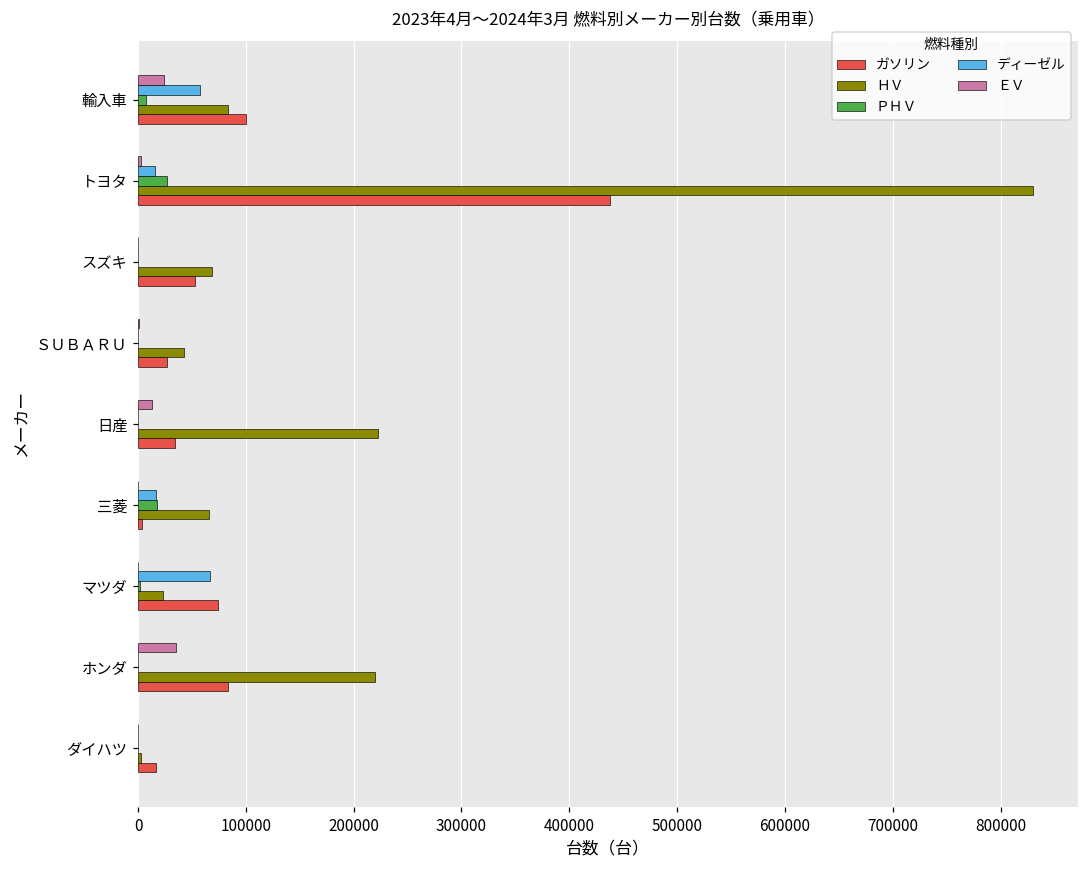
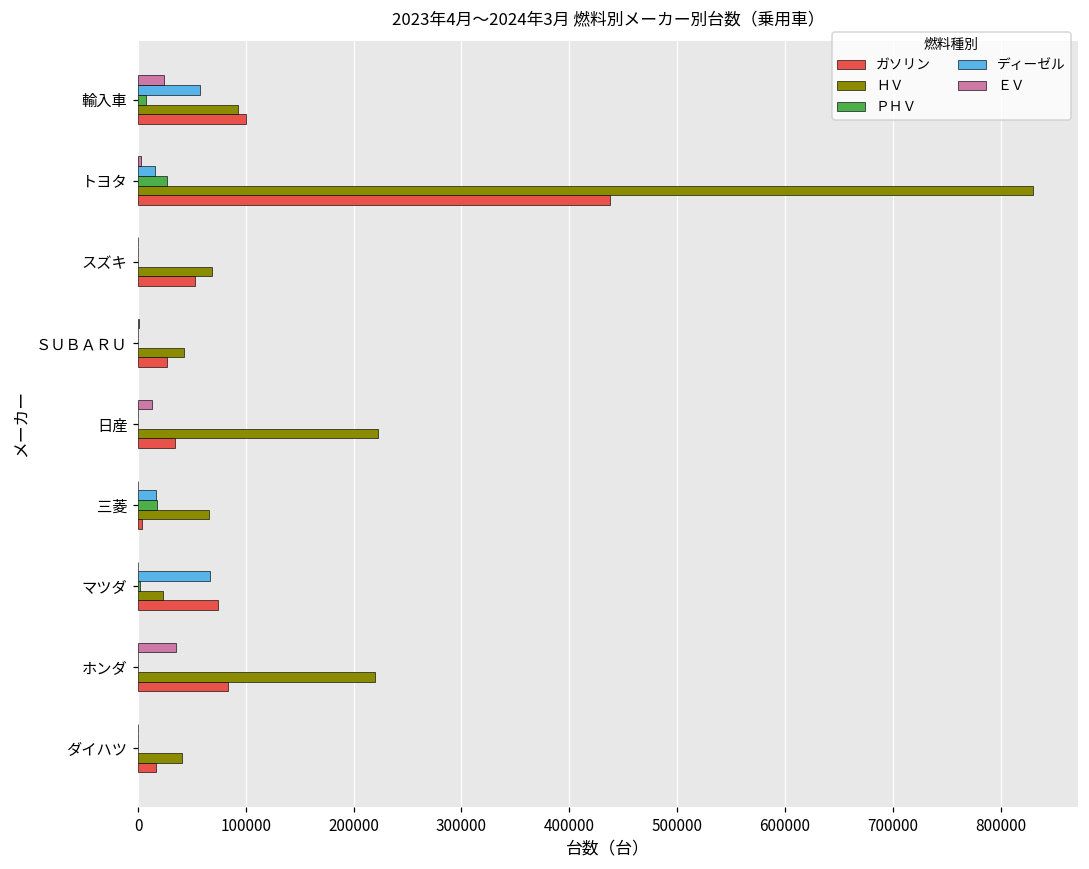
ＨＶ, 輸入車: 80000 -> 90000
ＨＶ, ダイハツ: 0 -> 40000
